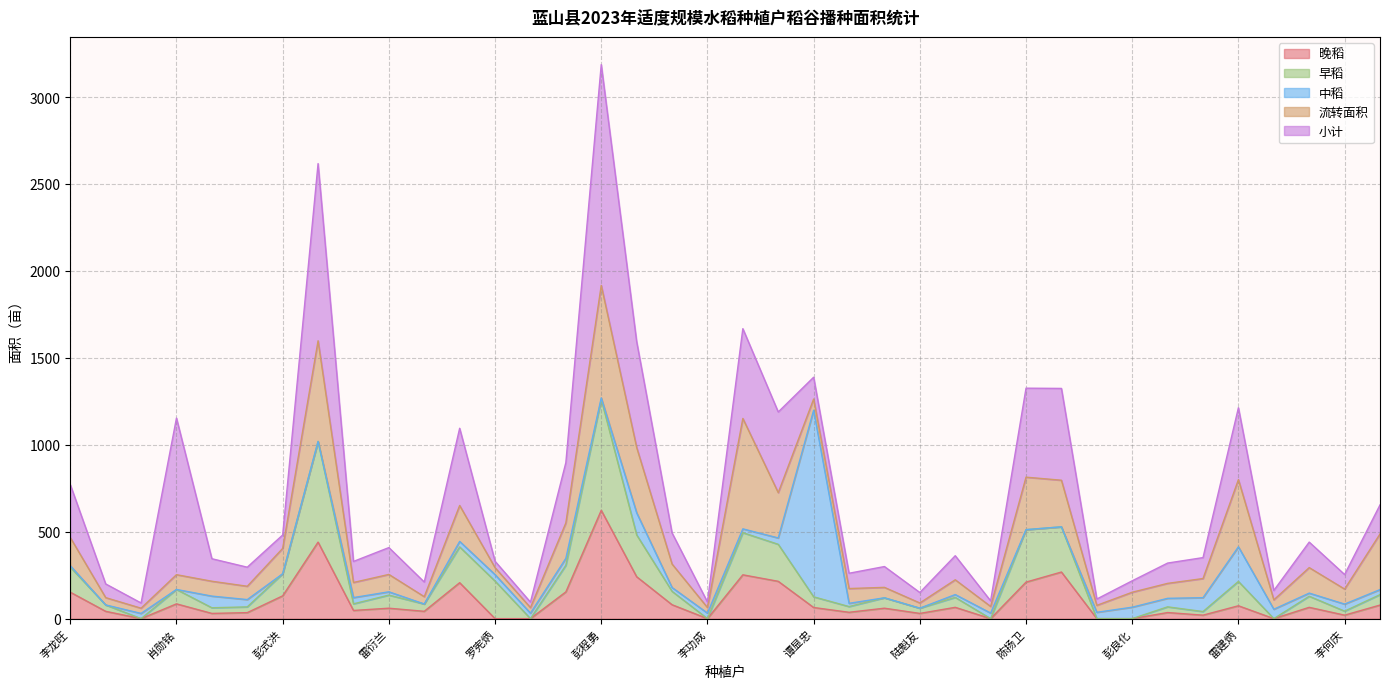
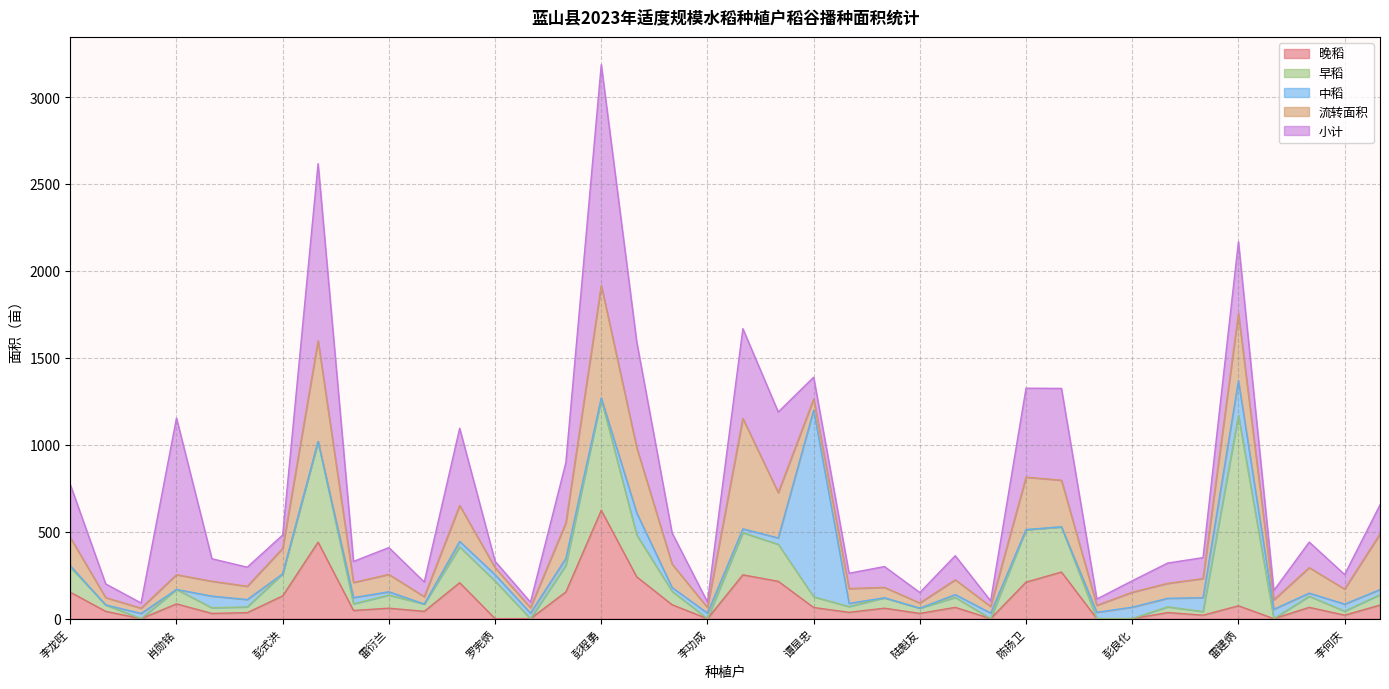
早稻, 雷建炳: 140 -> 1100
